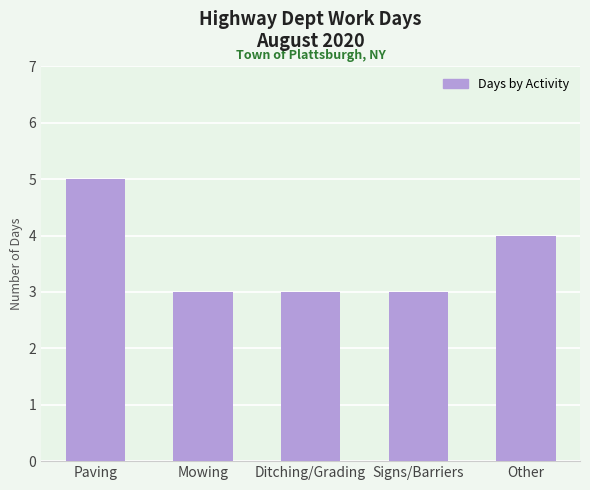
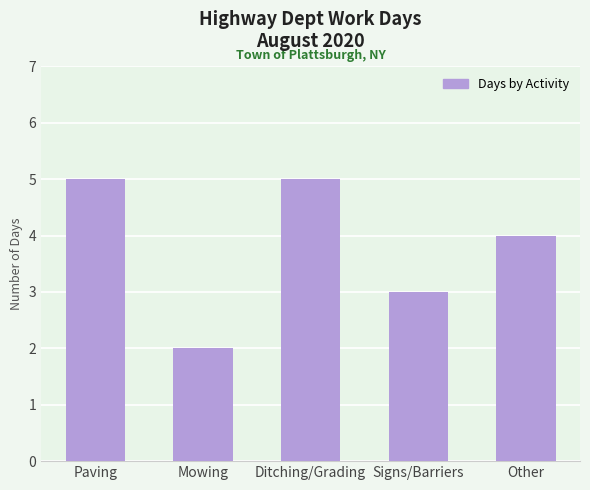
Mowing: 3 -> 2
Ditching/Grading: 3 -> 5
